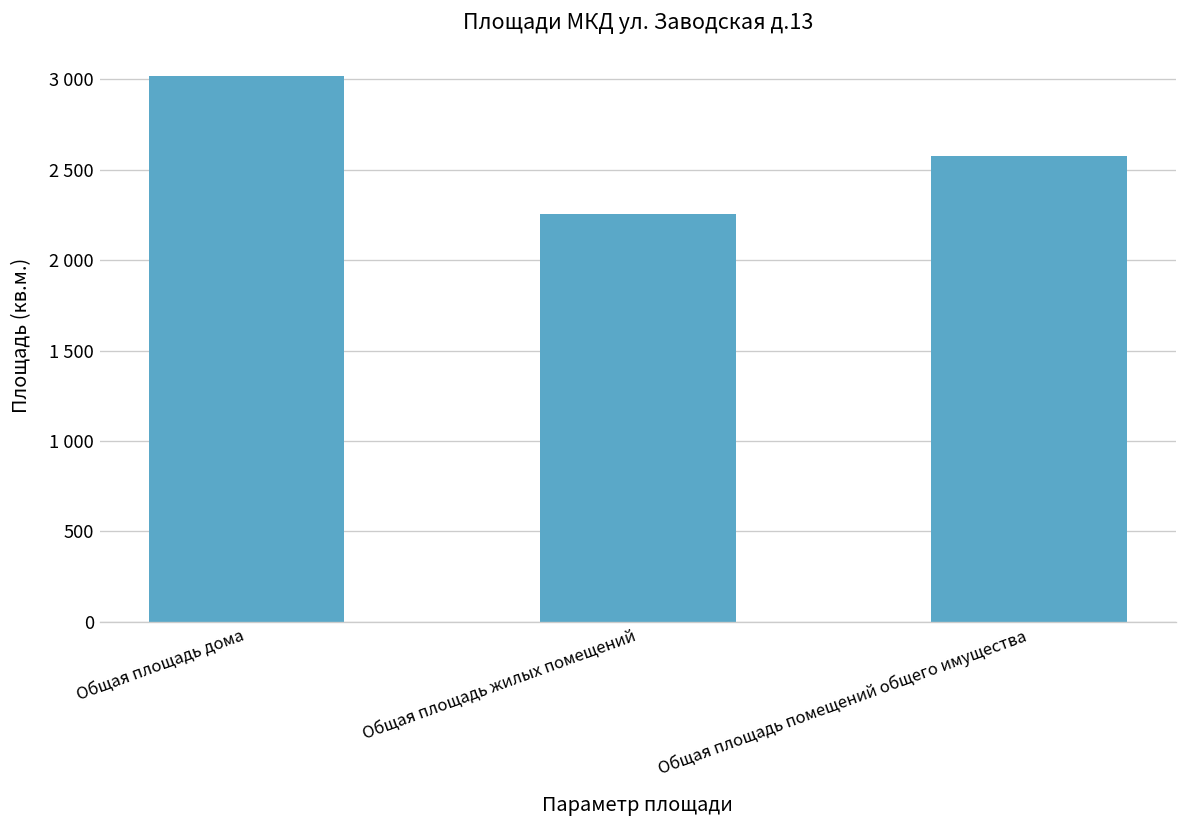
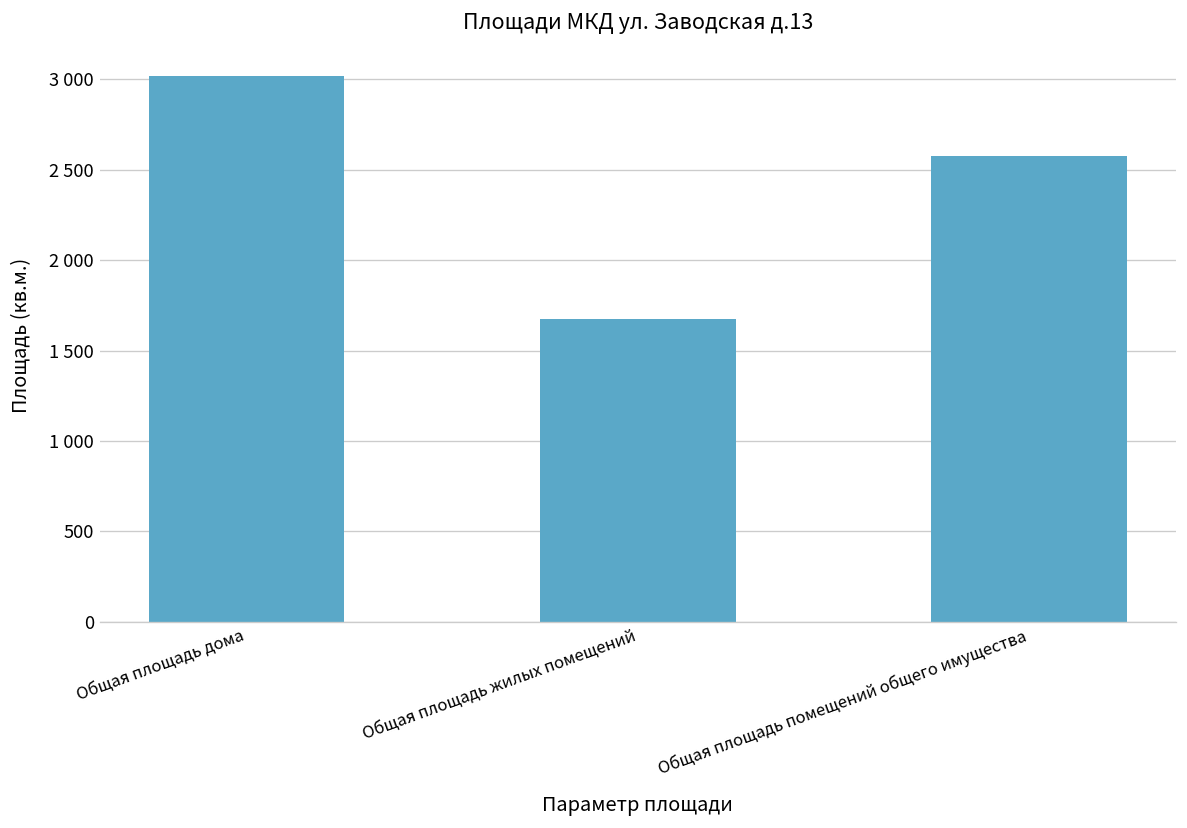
Общая площадь жилых помещений: 2260 -> 1680
